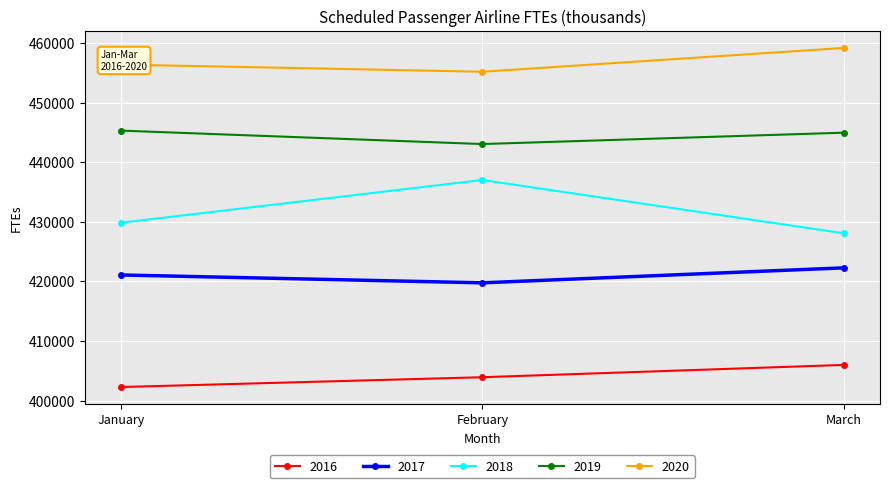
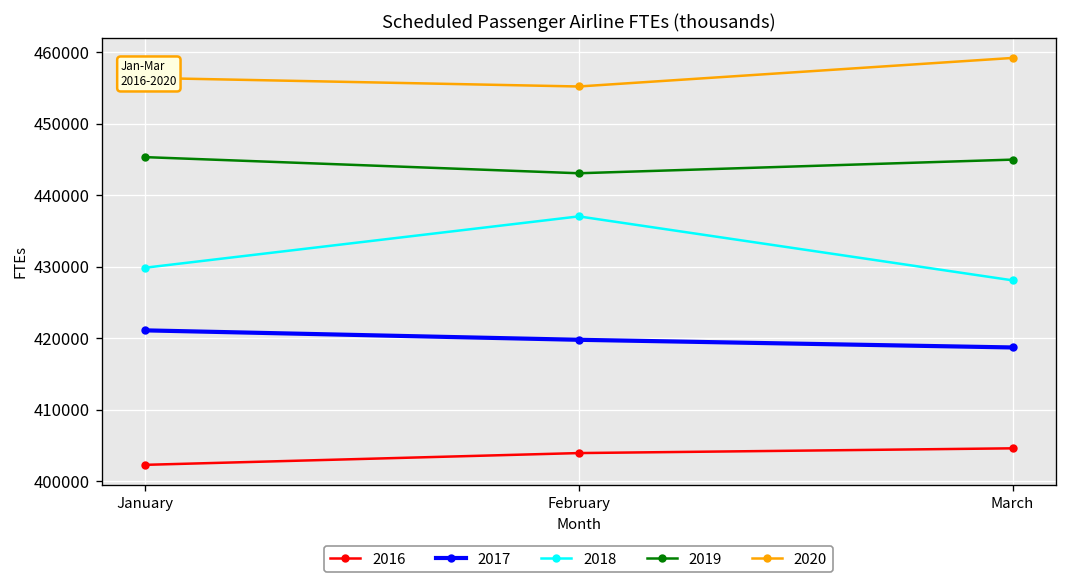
2016, March: 406000 -> 405000
2017, March: 422000 -> 419000
